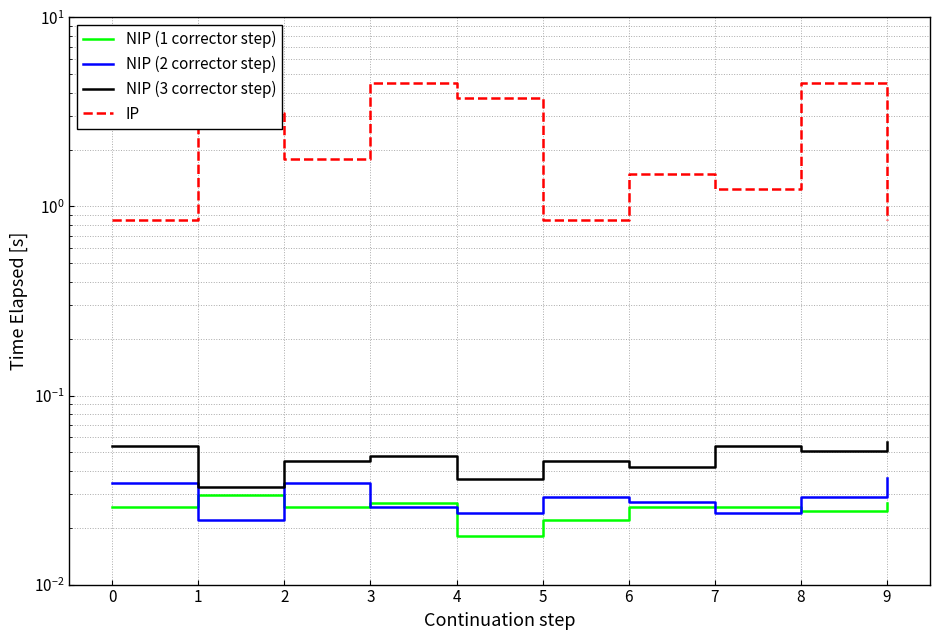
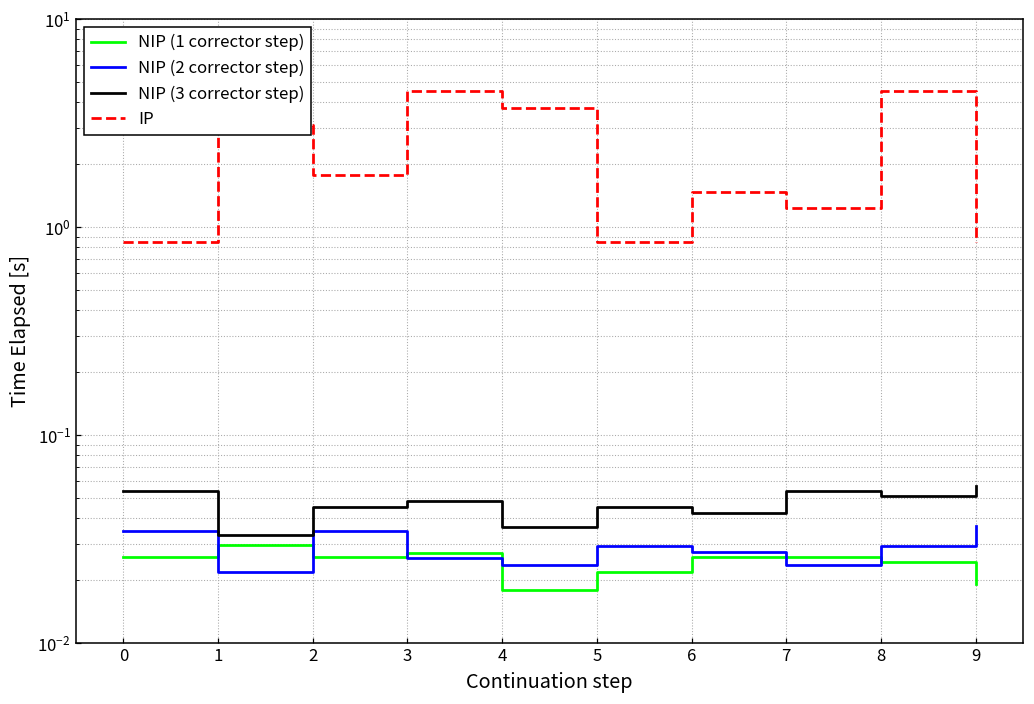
NIP (1 corrector step), 9: 0.027 -> 0.019
